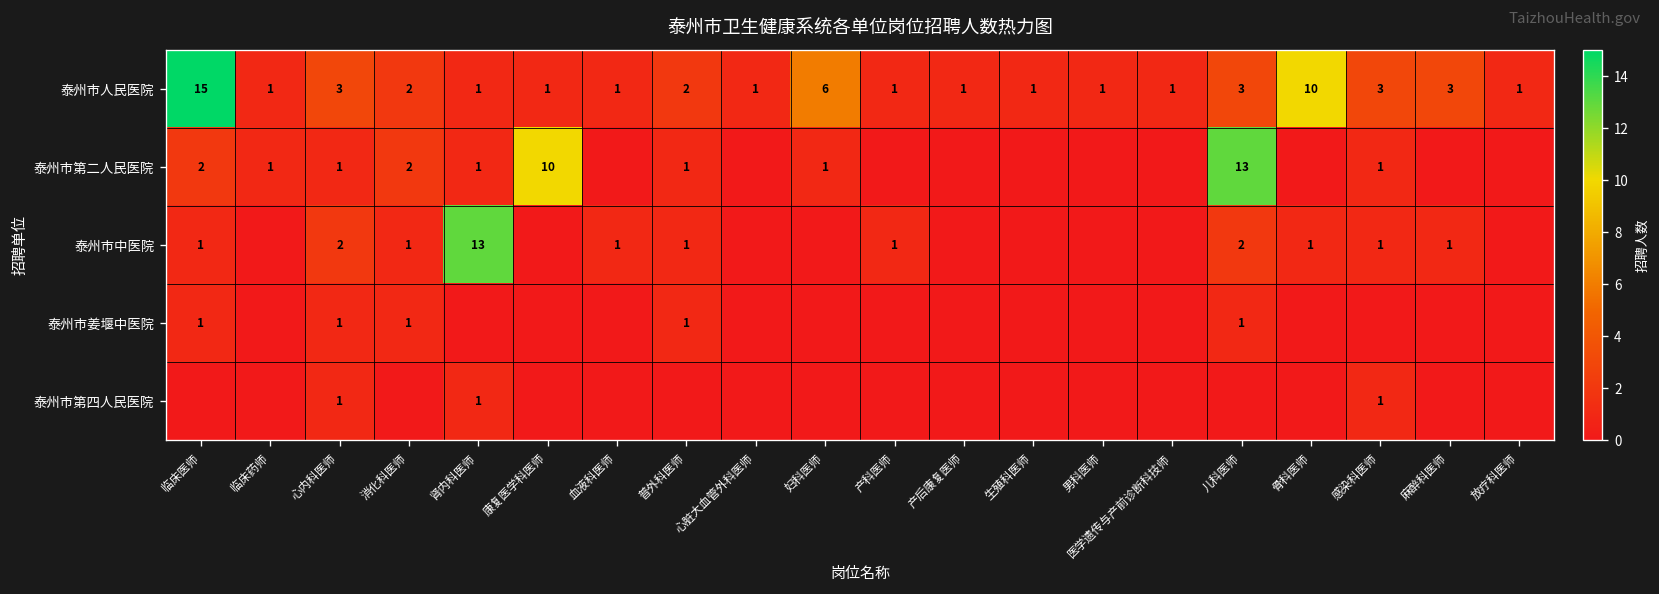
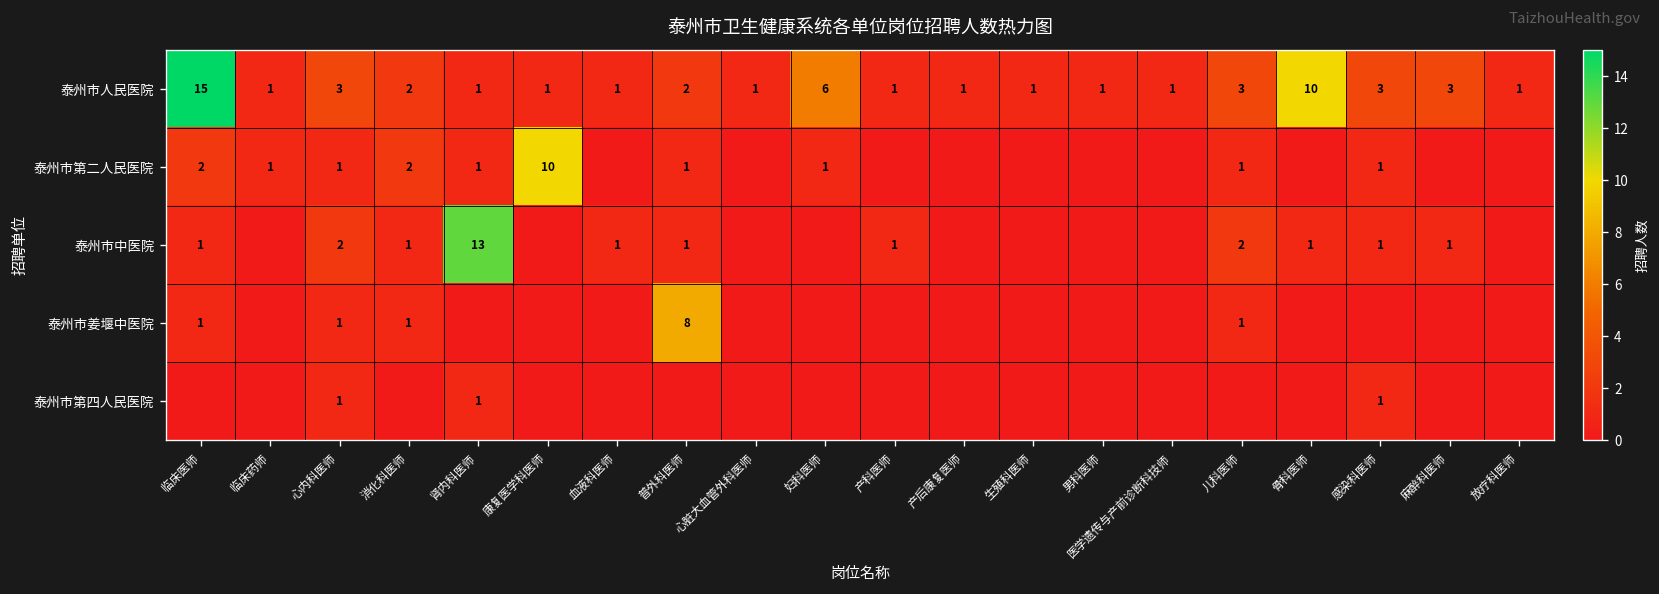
泰州市第二人民医院, 儿科医师: 13 -> 1
泰州市姜堰中医院, 普外科医师: 1 -> 8
